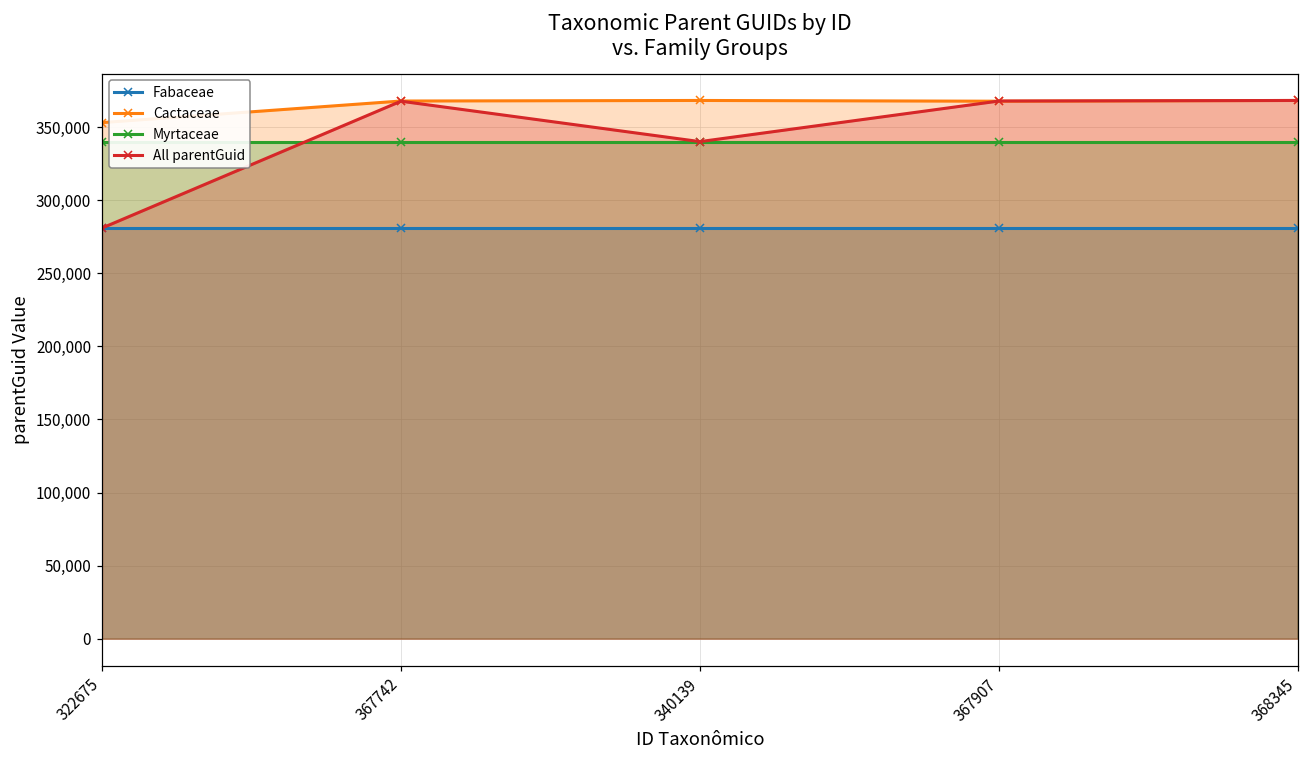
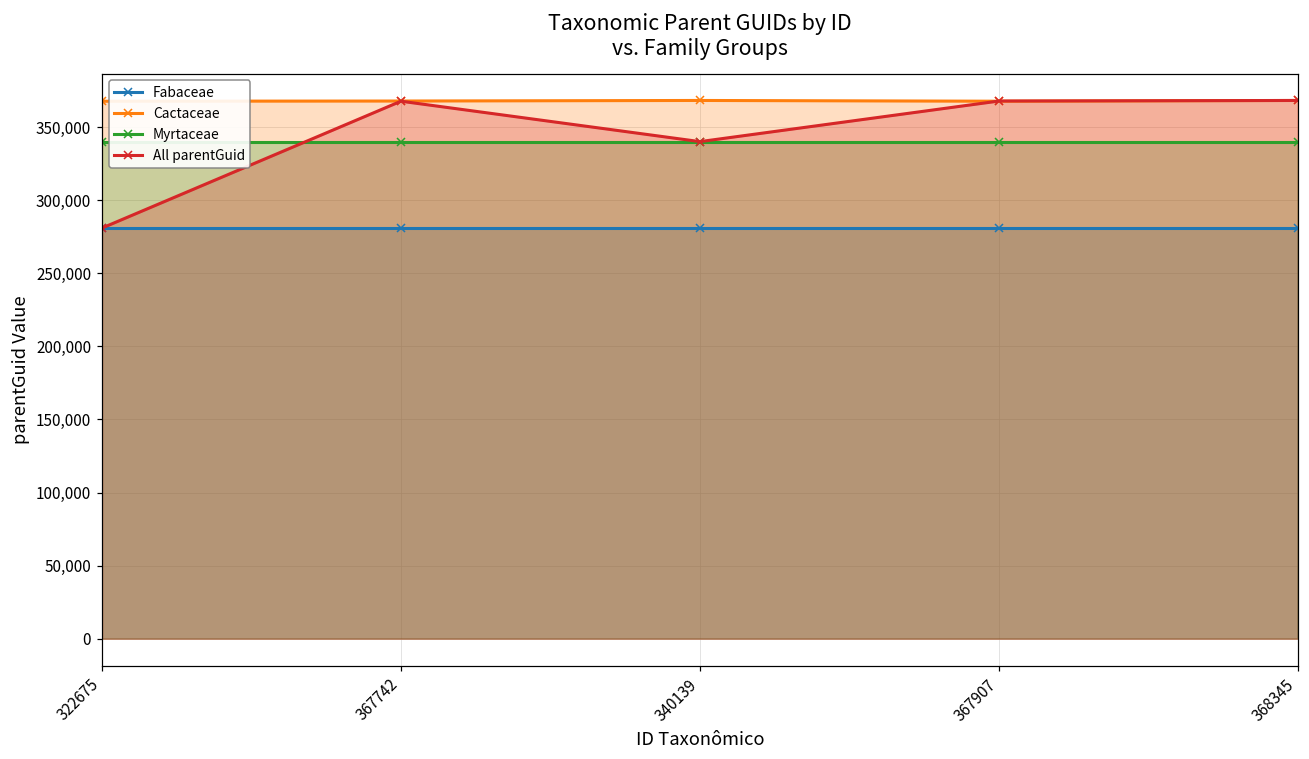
Cactaceae, 322675: 353,000 -> 368,000
